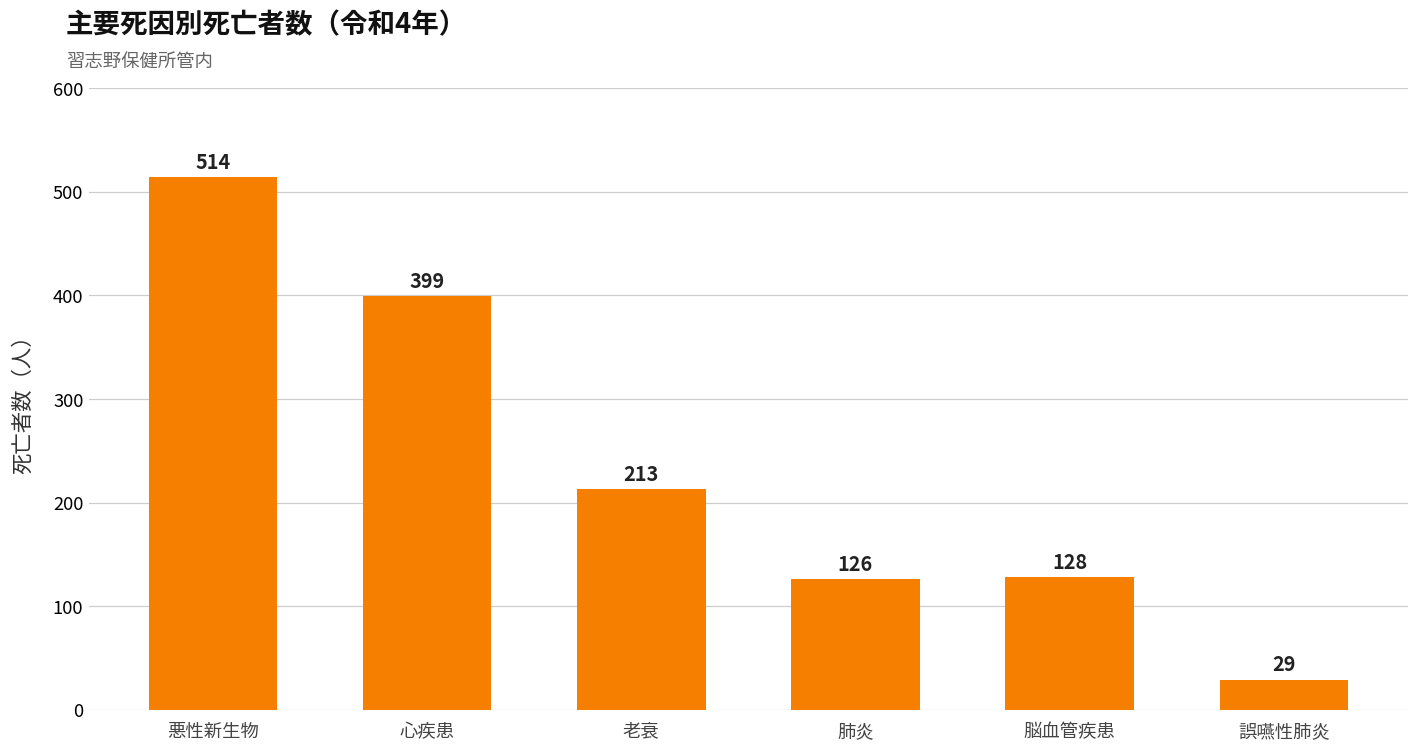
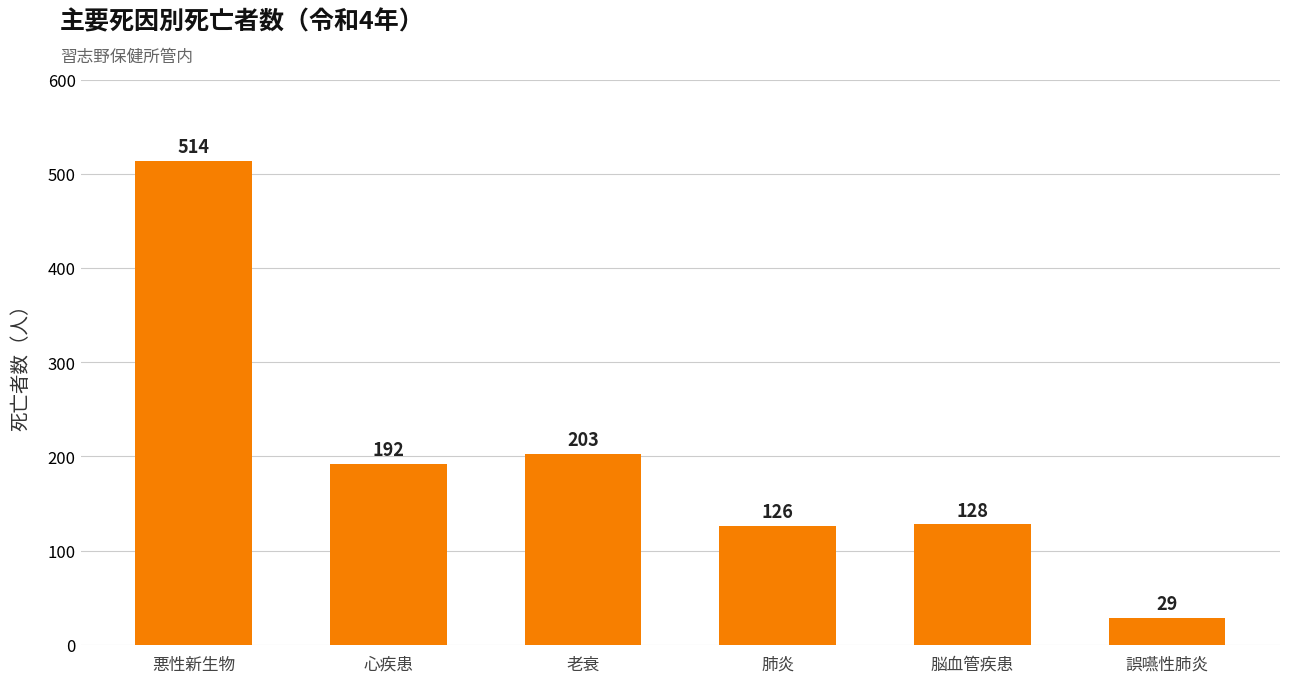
心疾患: 399 -> 192
老衰: 213 -> 203
